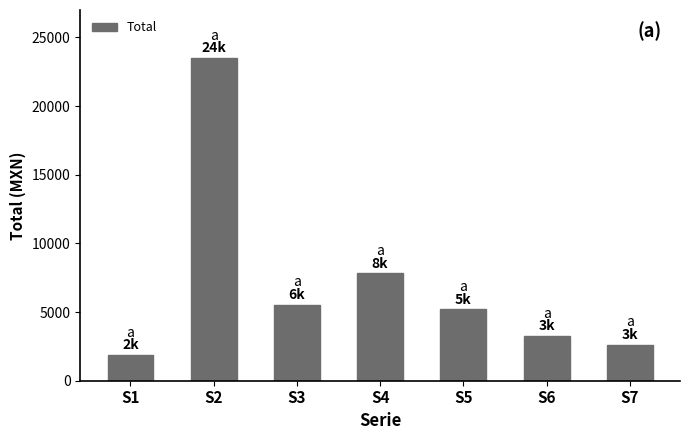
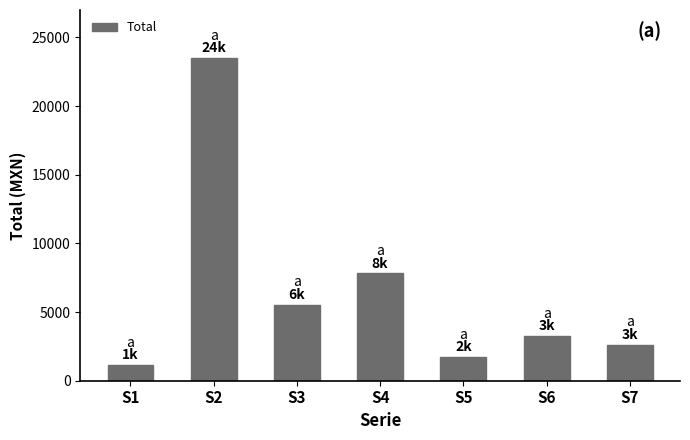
S1: 2k -> 1k
S5: 5k -> 2k
